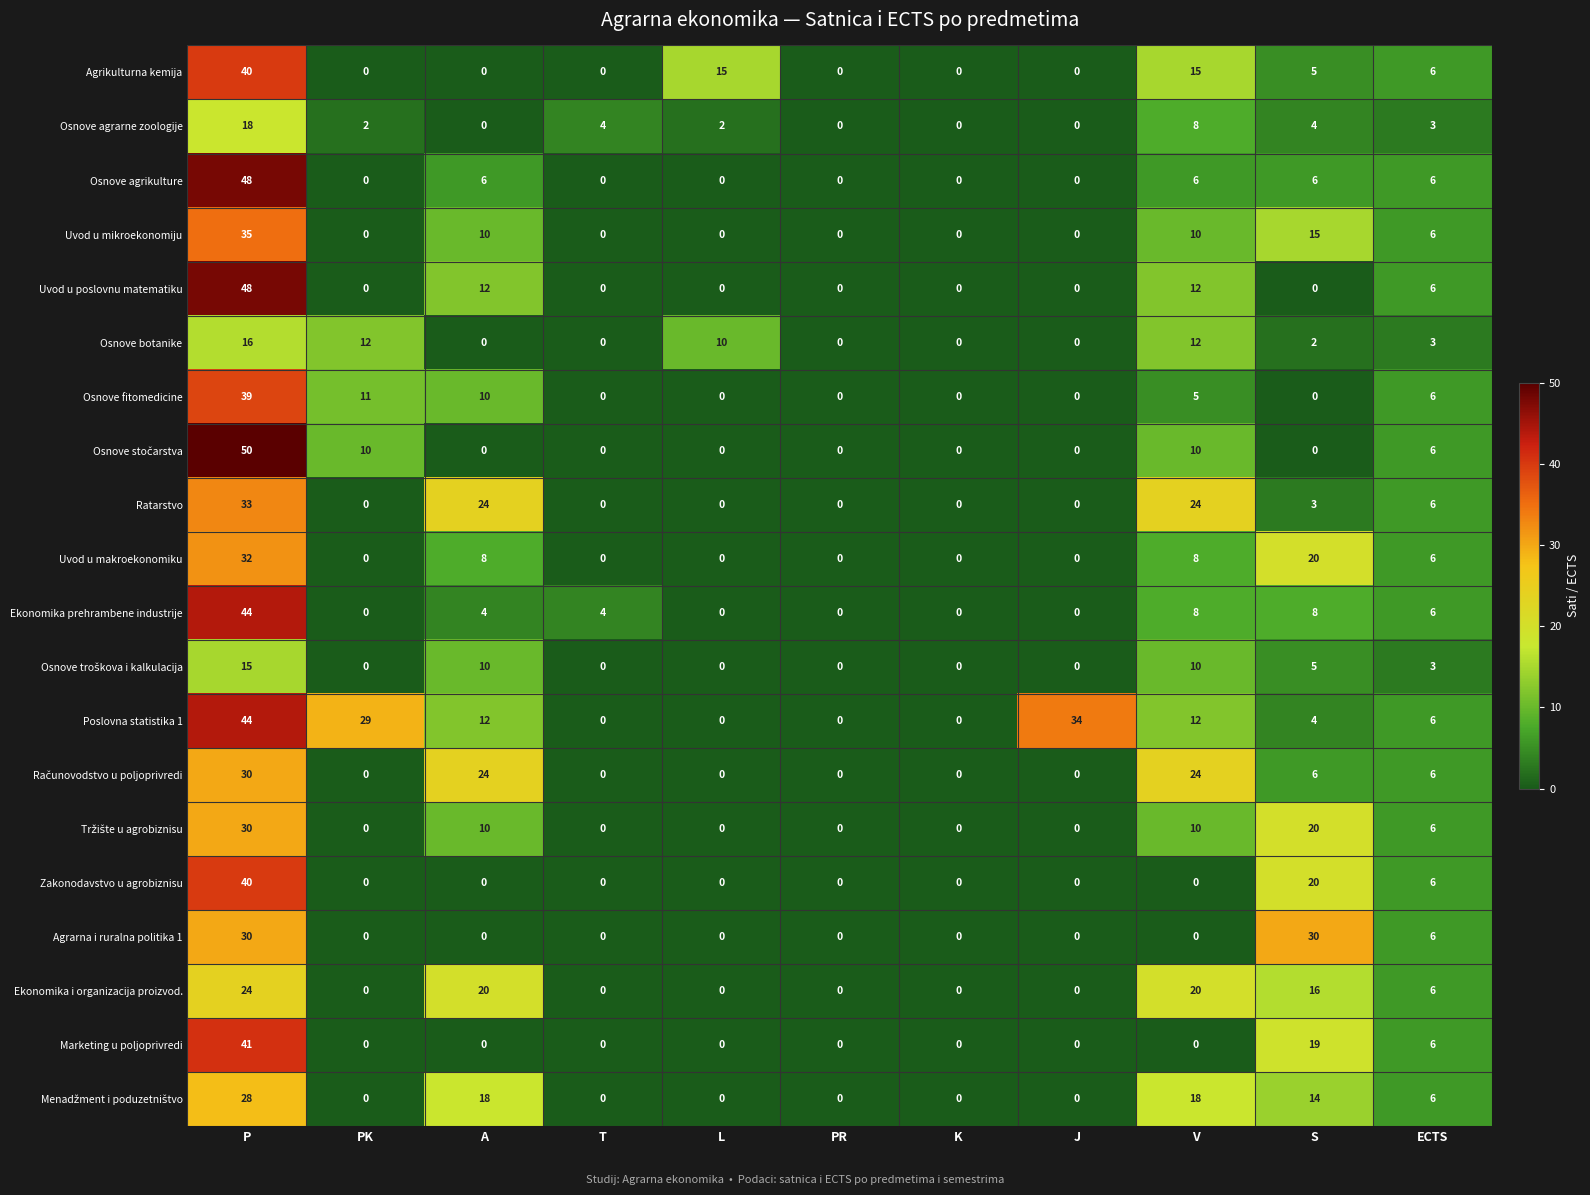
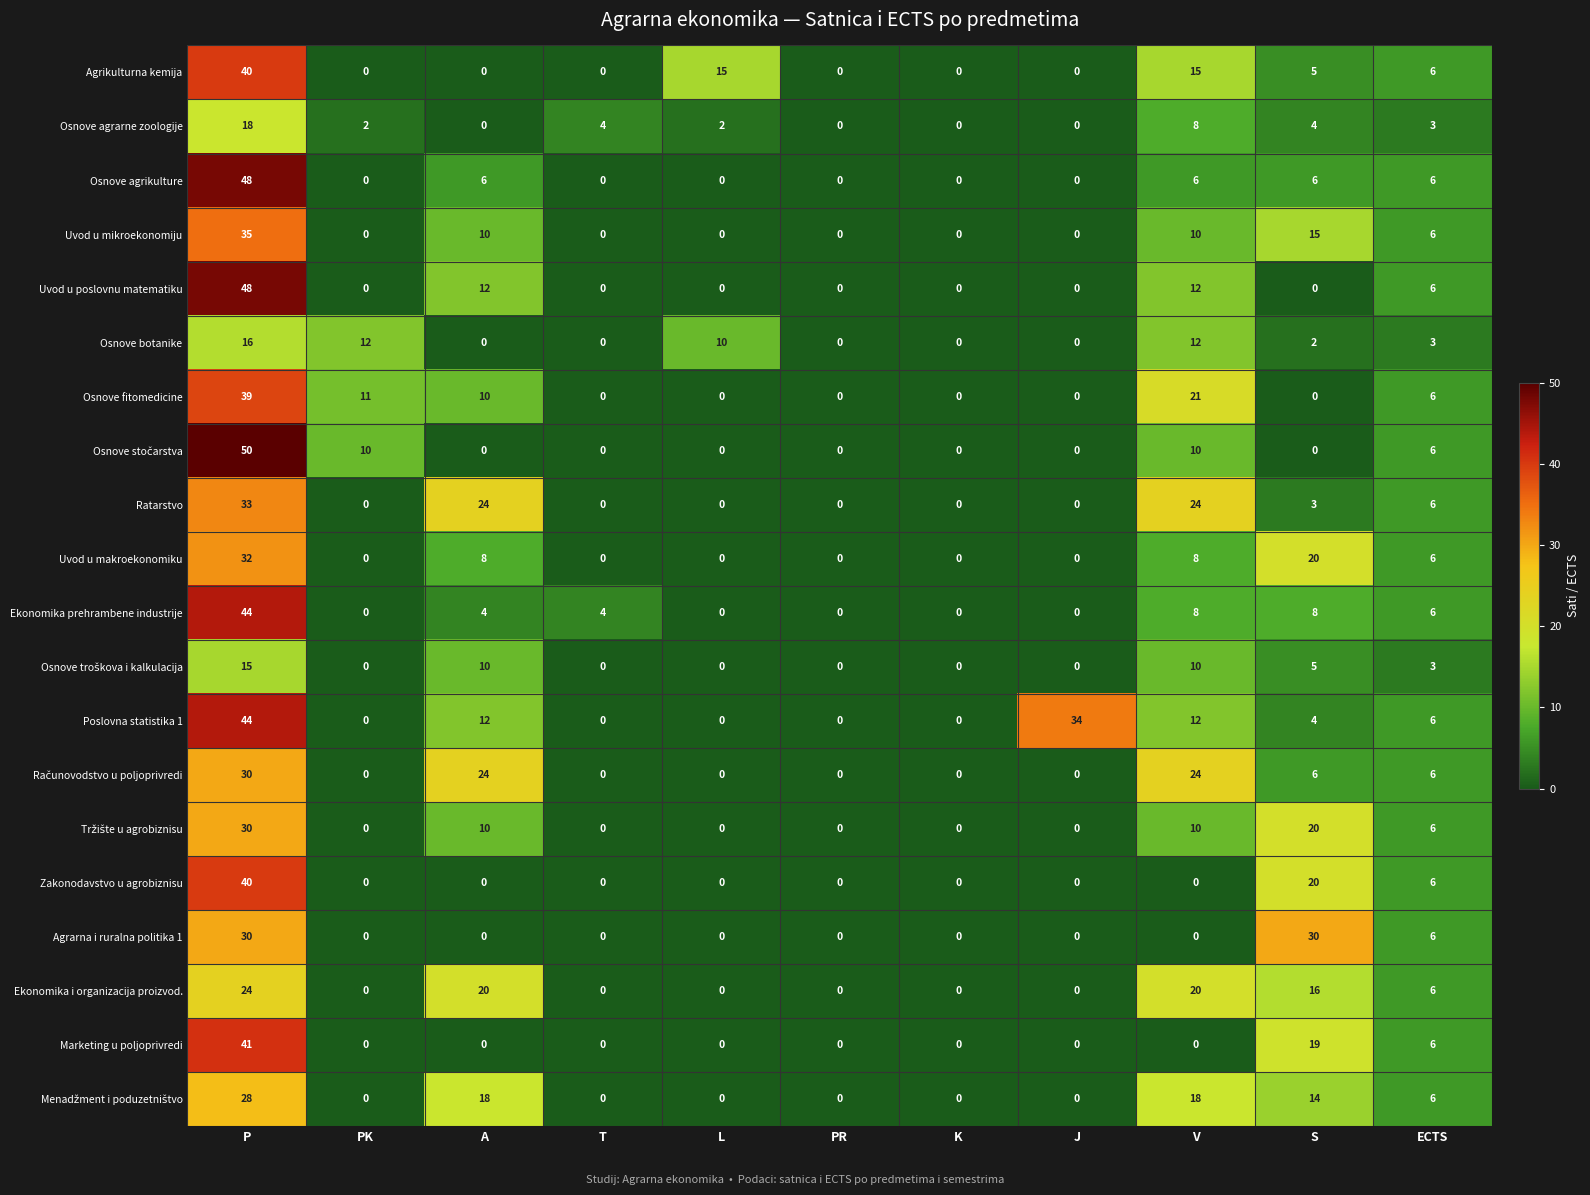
Osnove fitomedicine, V: 5 -> 21
Poslovna statistika 1, PK: 29 -> 0
